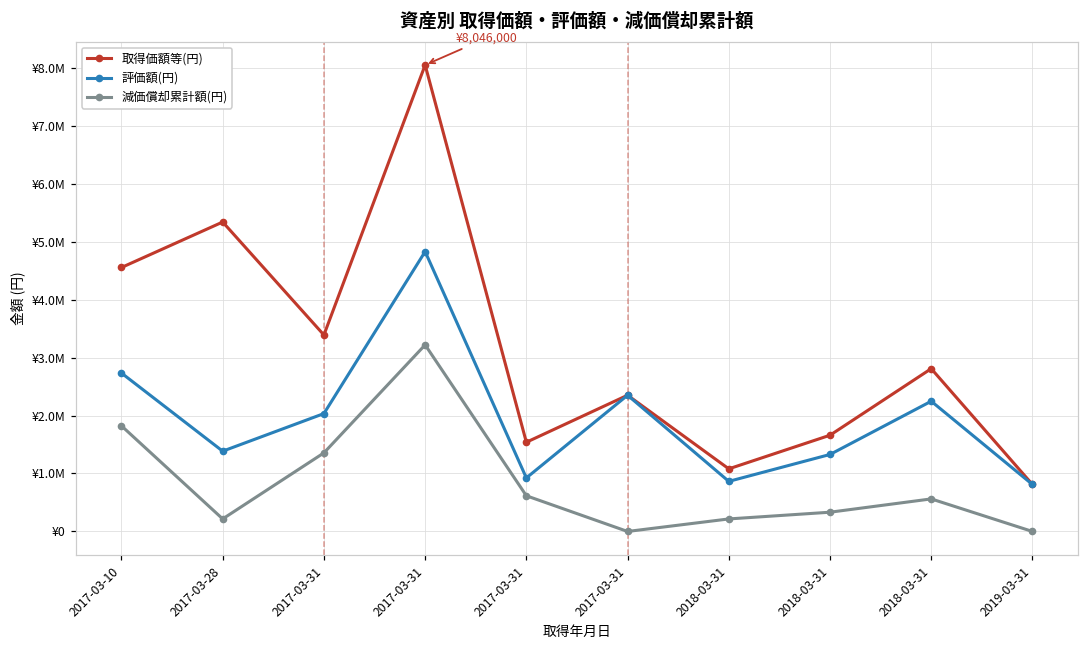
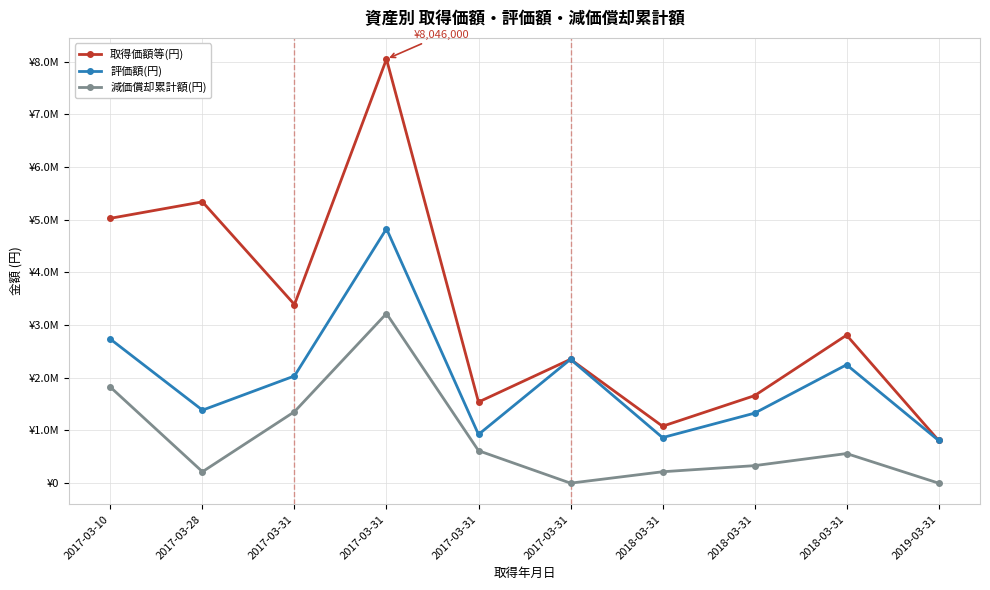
取得価額等(円), 2017-03-10: ¥4600000 -> ¥5000000
